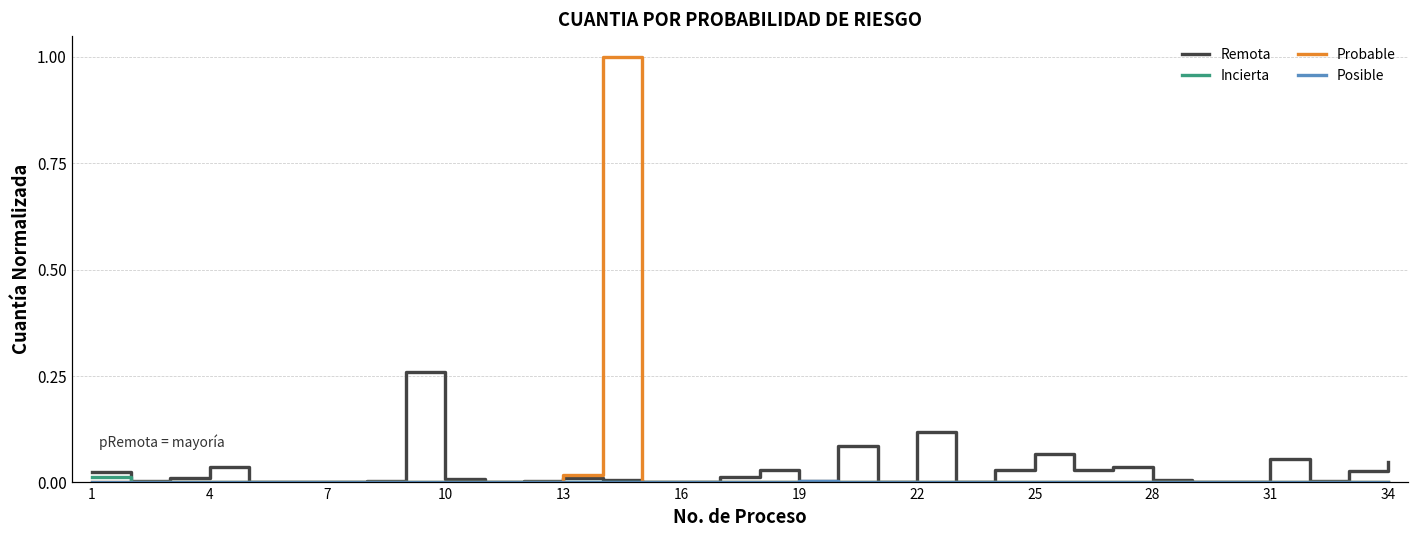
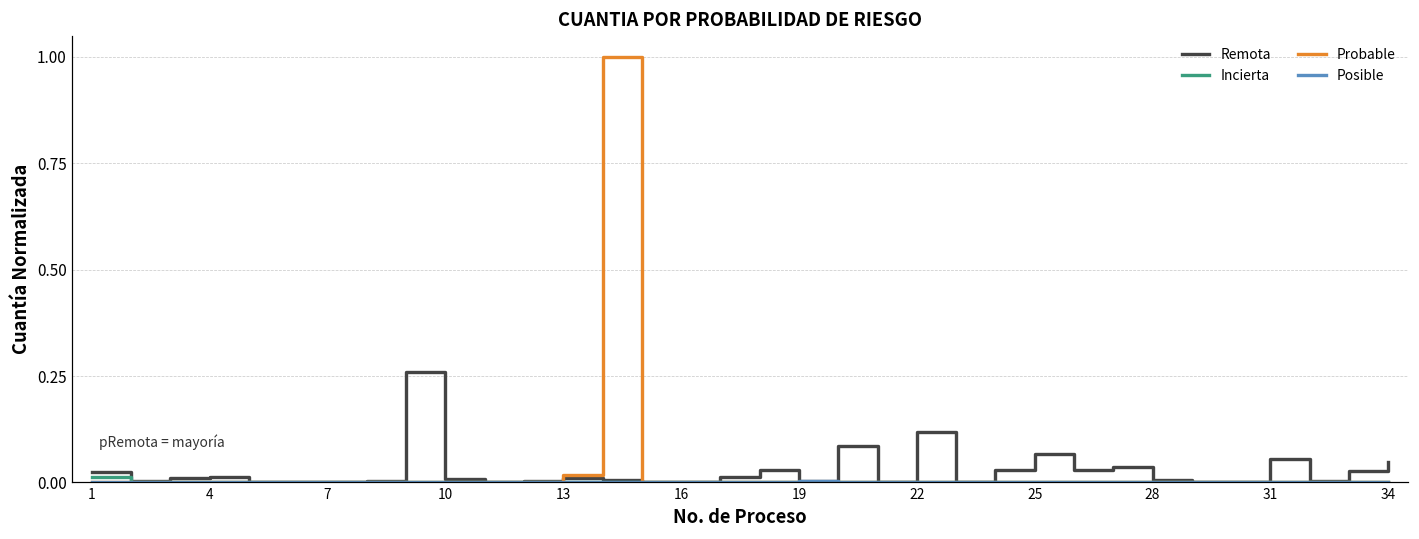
Remota, 4: 0.04 -> 0.01
